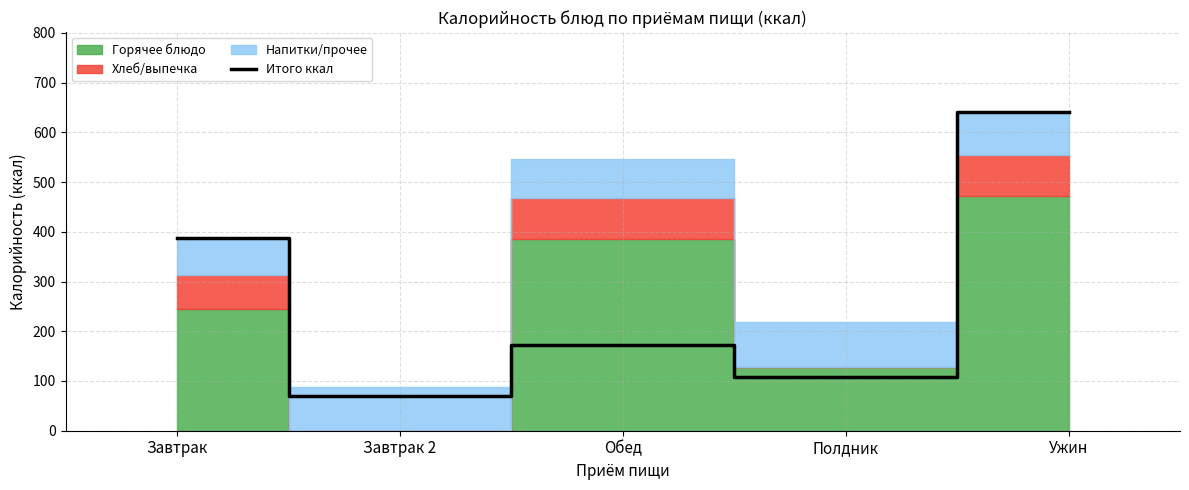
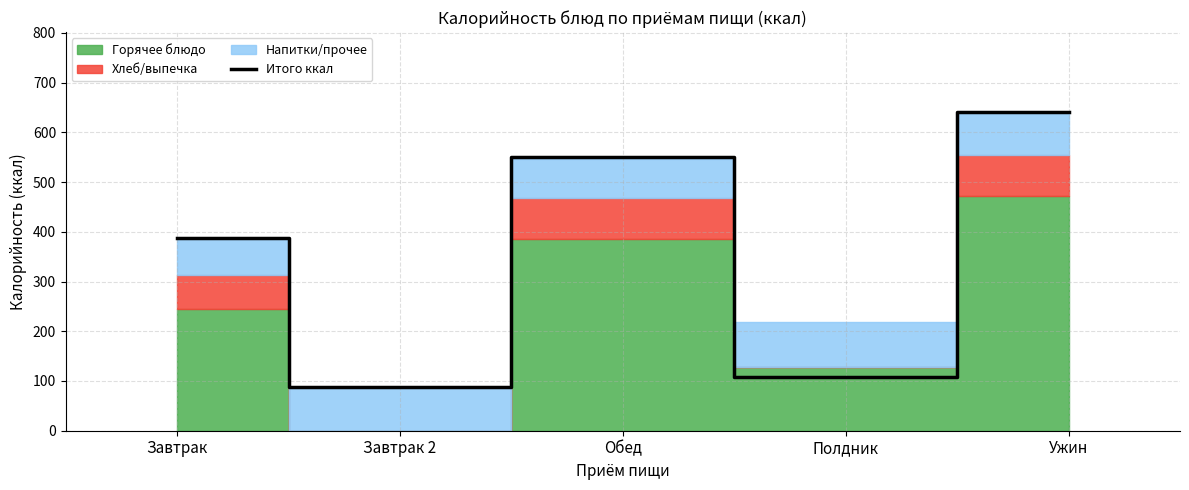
Итого ккал, Завтрак 2: 70 -> 90
Итого ккал, Обед: 170 -> 550
